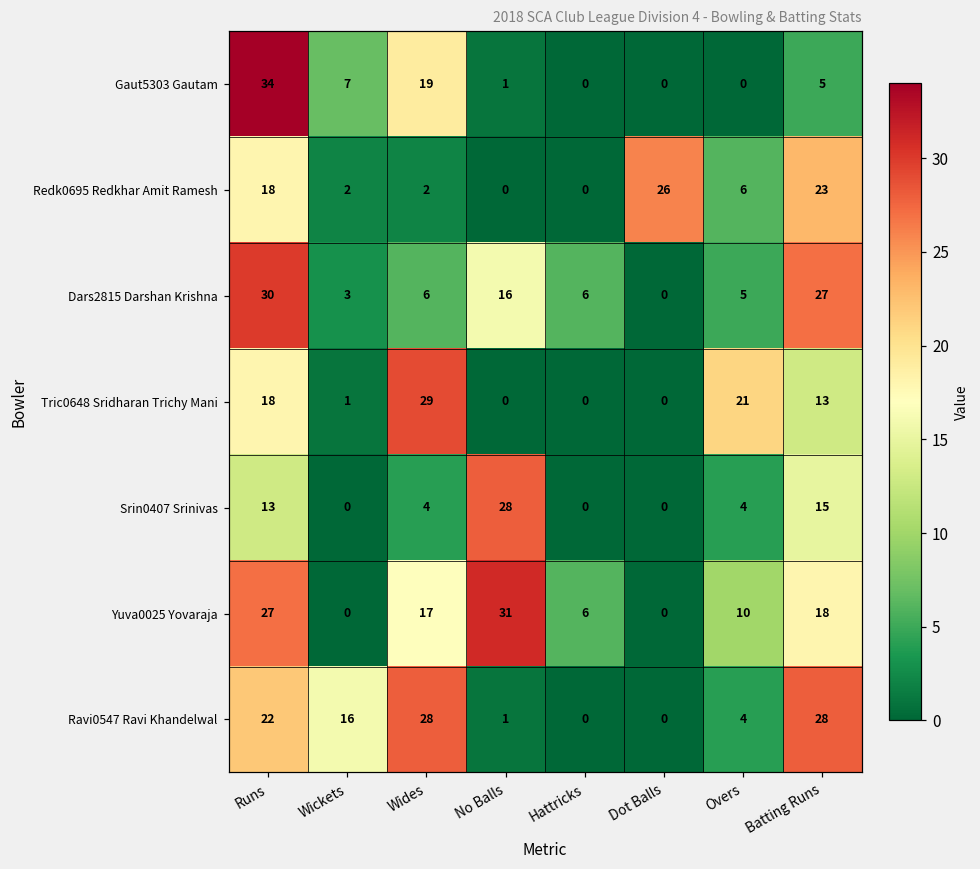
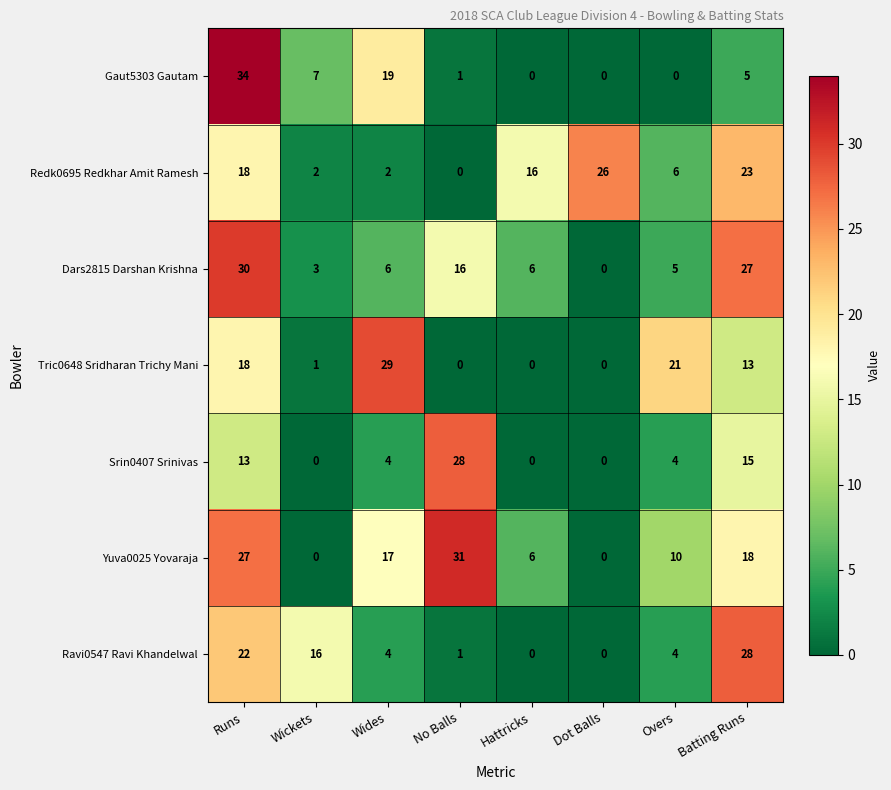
Redk0695 Redkhar Amit Ramesh, Hattricks: 0 -> 16
Ravi0547 Ravi Khandelwal, Wides: 28 -> 4
